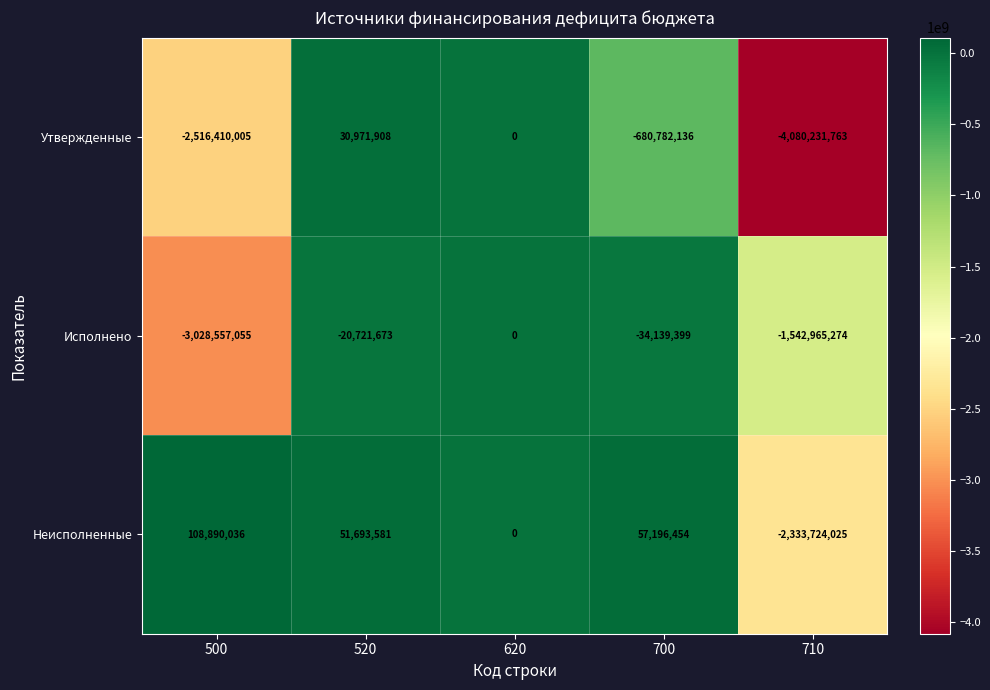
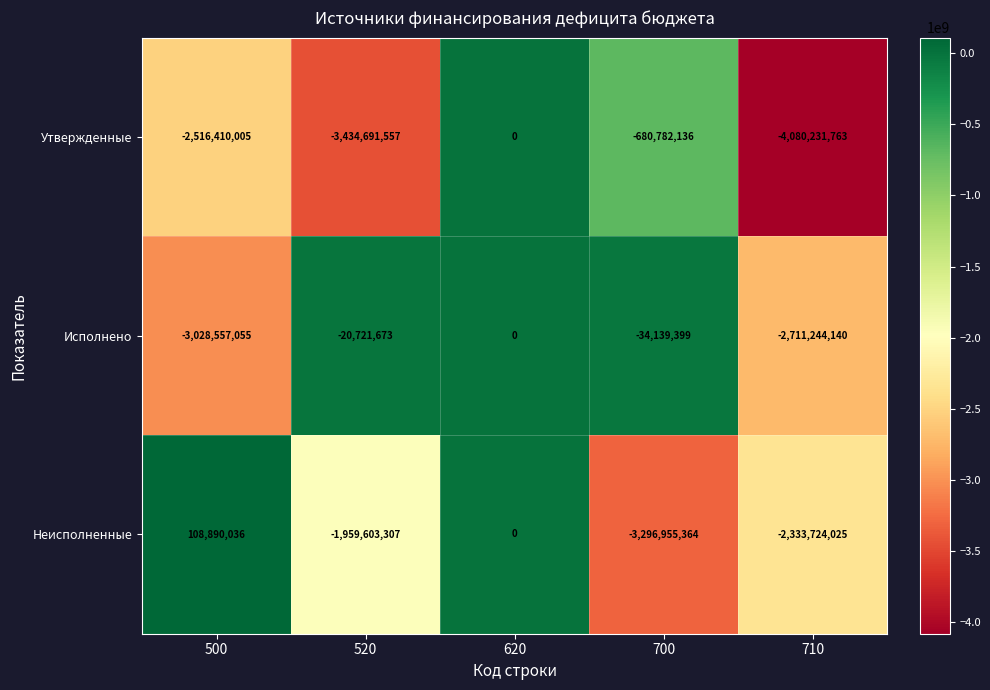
Утвержденные, 520: 30,971,908 -> -3,434,691,557
Исполнено, 710: -1,542,965,274 -> -2,711,244,140
Неисполненные, 520: 51,693,581 -> -1,959,603,307
Неисполненные, 700: 57,196,454 -> -3,296,955,364
